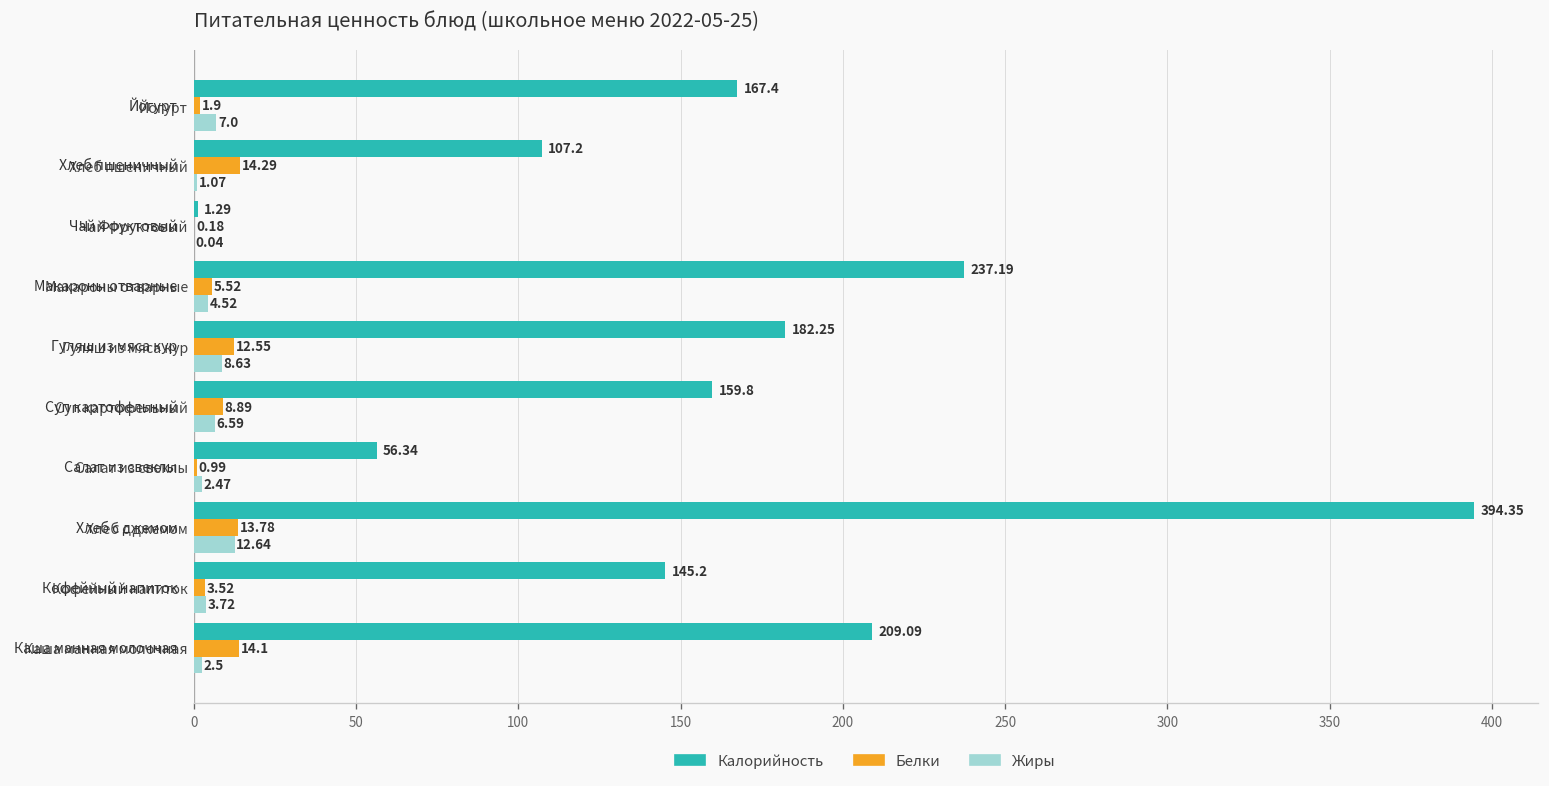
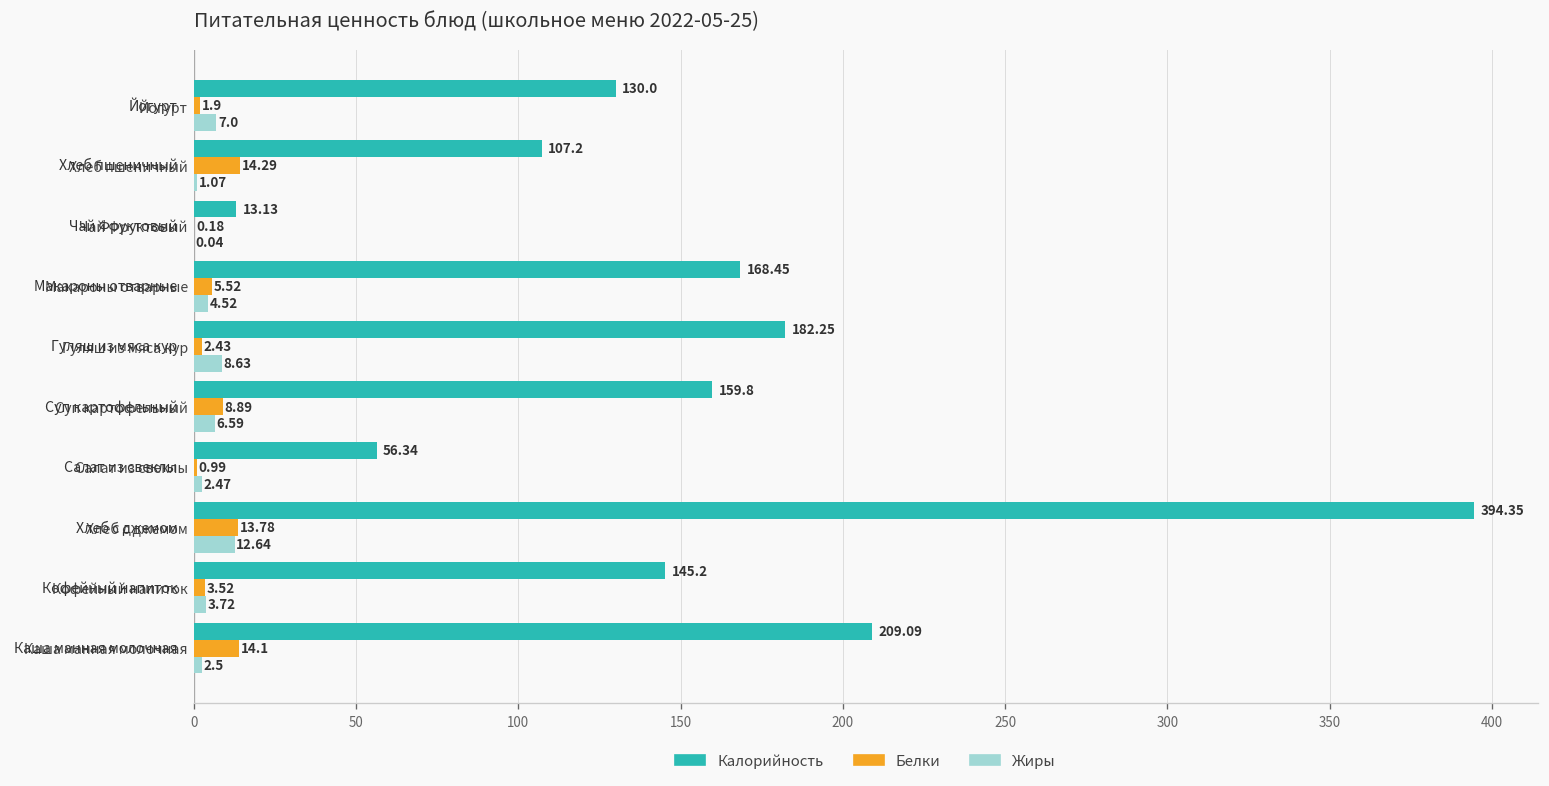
Калорийность, Йогурт: 167.4 -> 130.0
Калорийность, Чай Фруктовый: 1.29 -> 13.13
Калорийность, Макароны отварные: 237.19 -> 168.45
Белки, Гуляш из мяса кур: 12.55 -> 2.43
